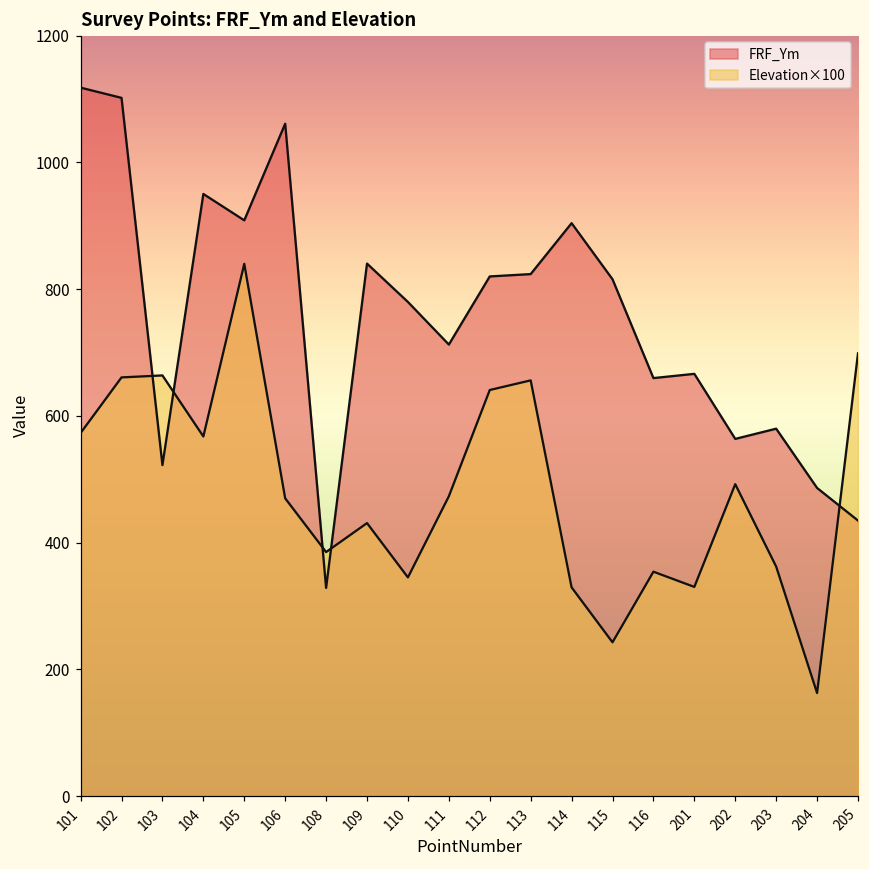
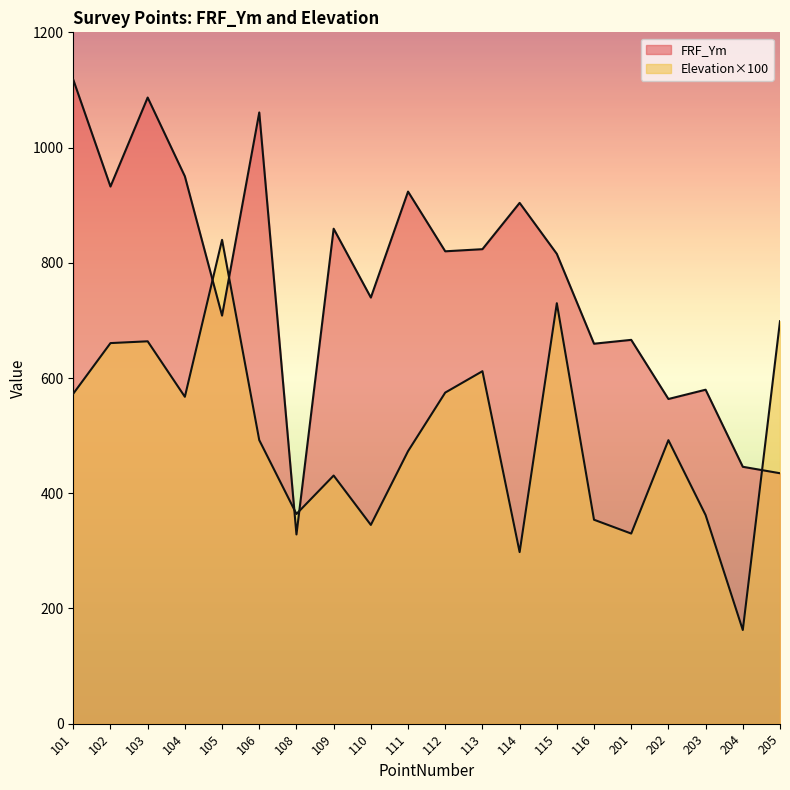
FRF_Ym, 102: 1100 -> 930
FRF_Ym, 103: 520 -> 1090
FRF_Ym, 105: 910 -> 710
Elevation×100, 106: 470 -> 490
Elevation×100, 108: 390 -> 360
FRF_Ym, 109: 840 -> 860
FRF_Ym, 110: 780 -> 740
FRF_Ym, 111: 710 -> 920
Elevation×100, 112: 640 -> 570
Elevation×100, 113: 660 -> 610
Elevation×100, 114: 330 -> 300
Elevation×100, 115: 240 -> 730
FRF_Ym, 204: 490 -> 450
